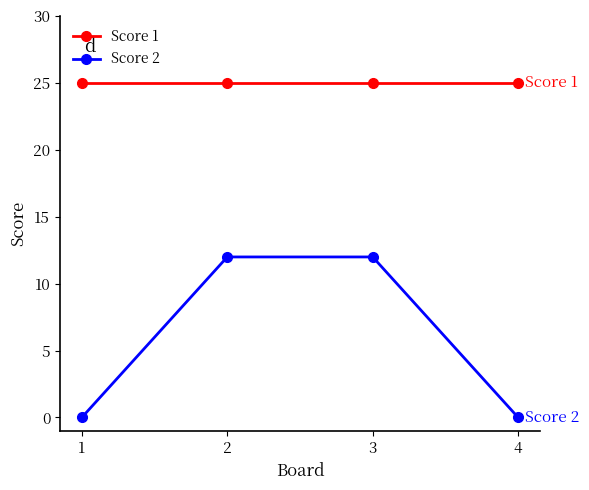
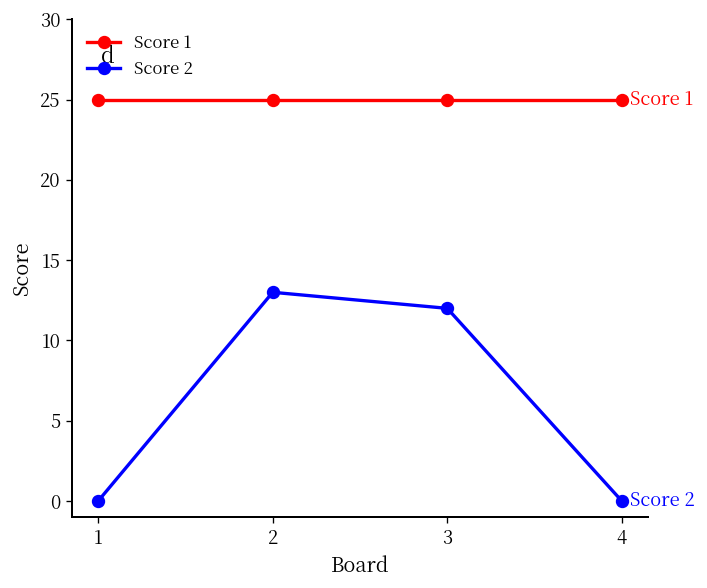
Score 2, 2: 12 -> 13
